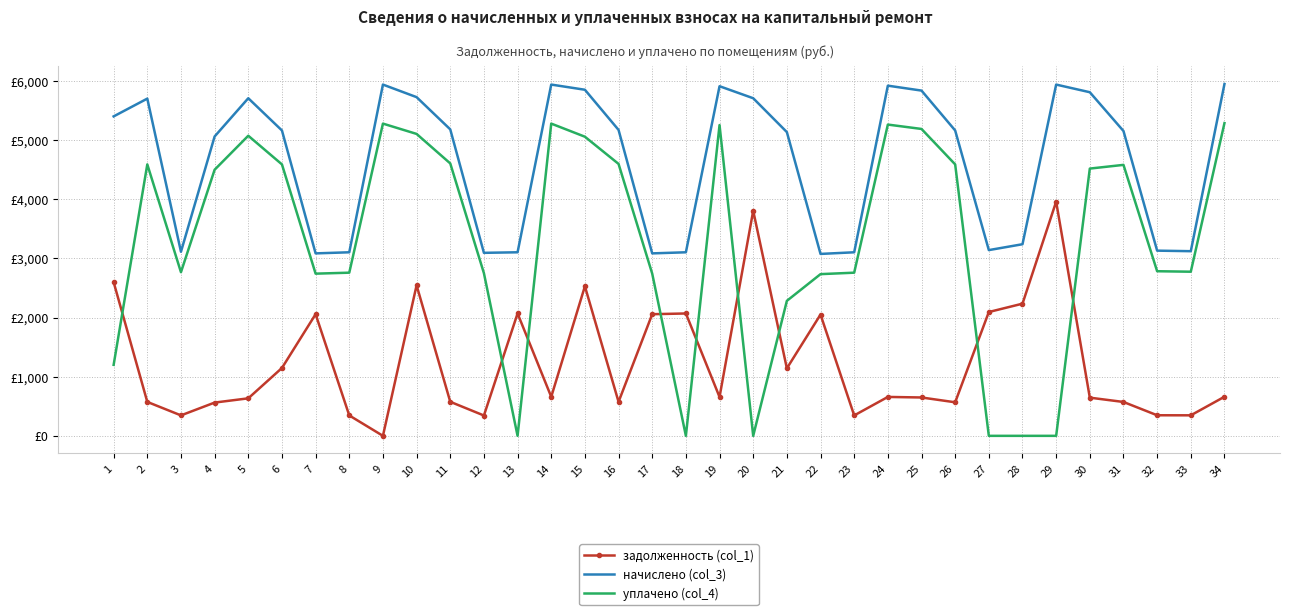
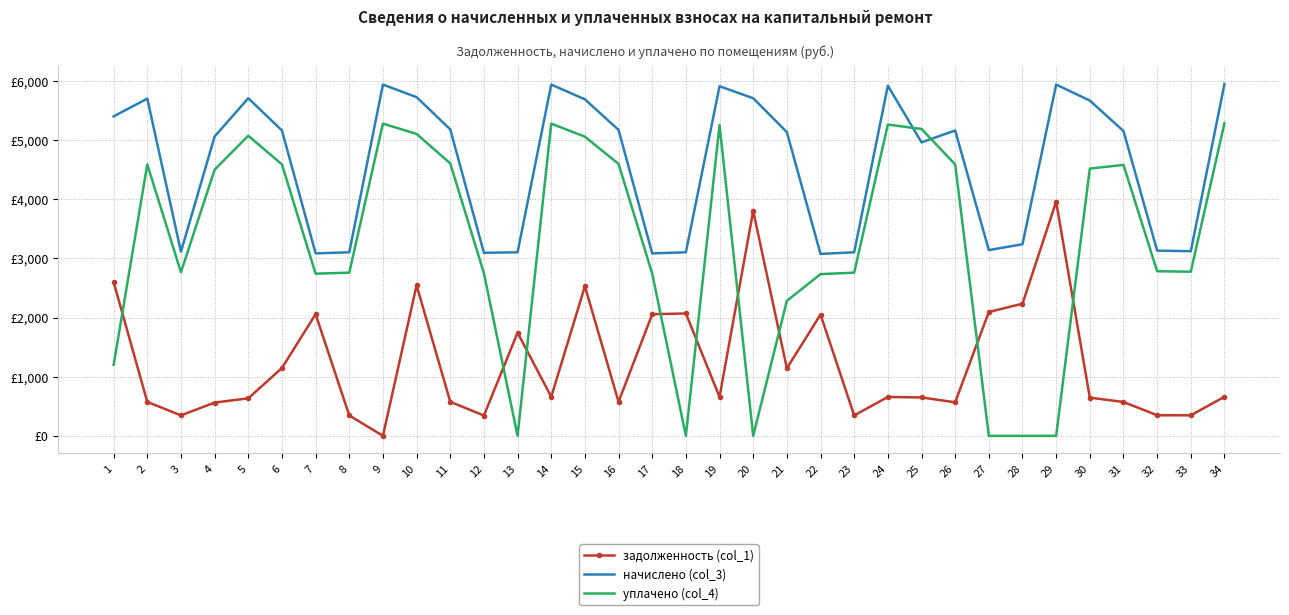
задолженность (col_1), 13: £2,100 -> £1,700
начислено (col_3), 15: £5,900 -> £5,700
начислено (col_3), 25: £5,800 -> £5,000
начислено (col_3), 30: £5,800 -> £5,700
